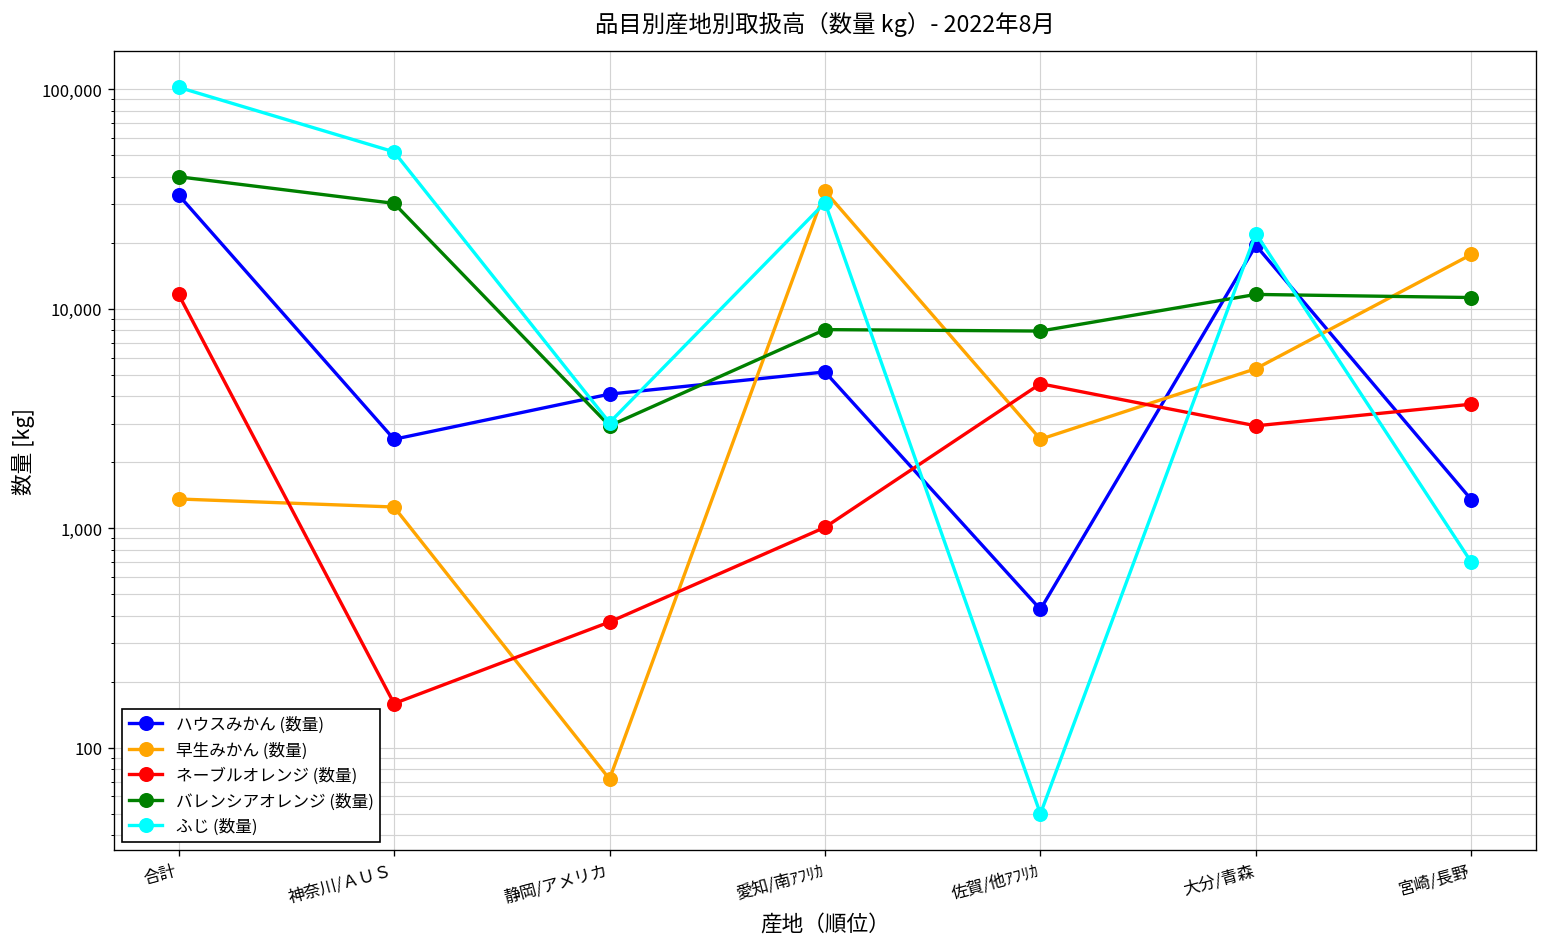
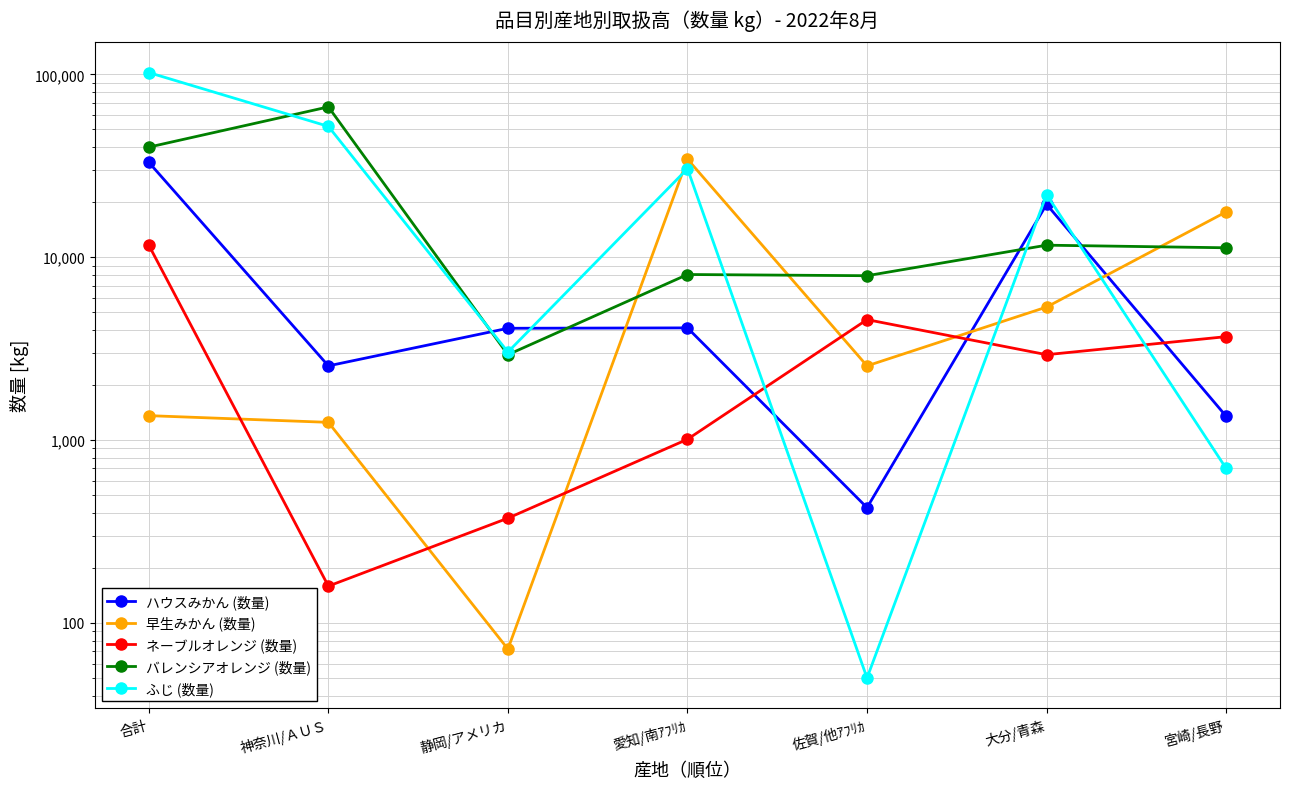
バレンシアオレンジ (数量), 神奈川/ＡＵＳ: 30,000 -> 66,000
ハウスみかん (数量), 愛知/南ｱﾌﾘｶ: 5,200 -> 4,100
